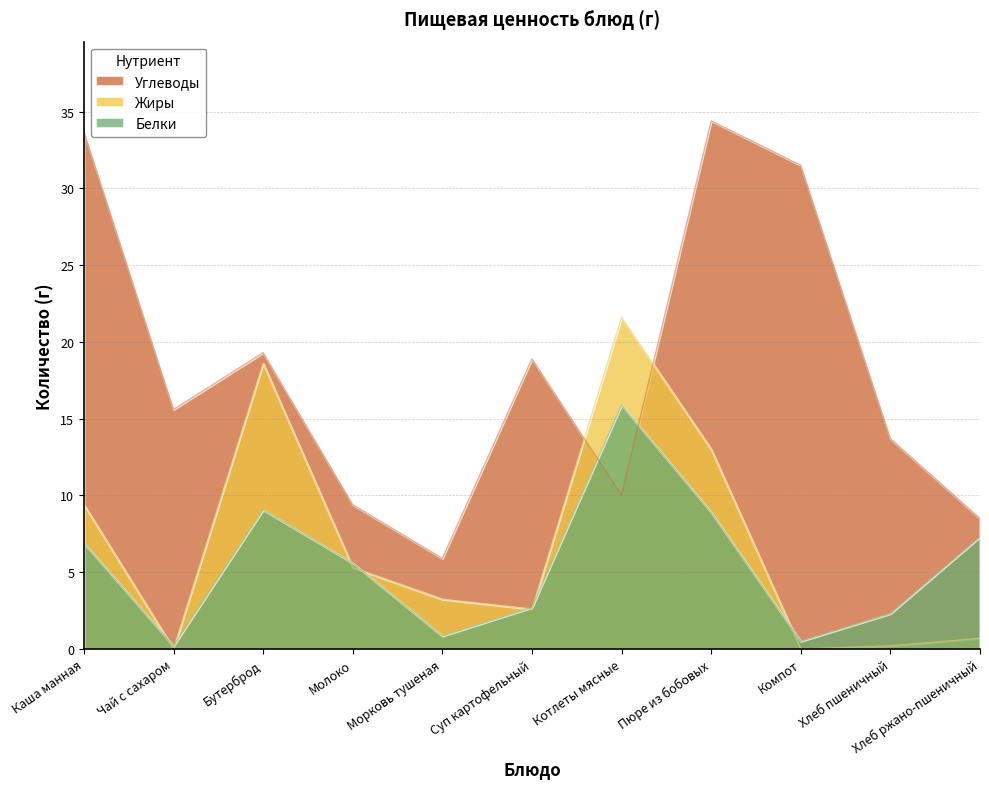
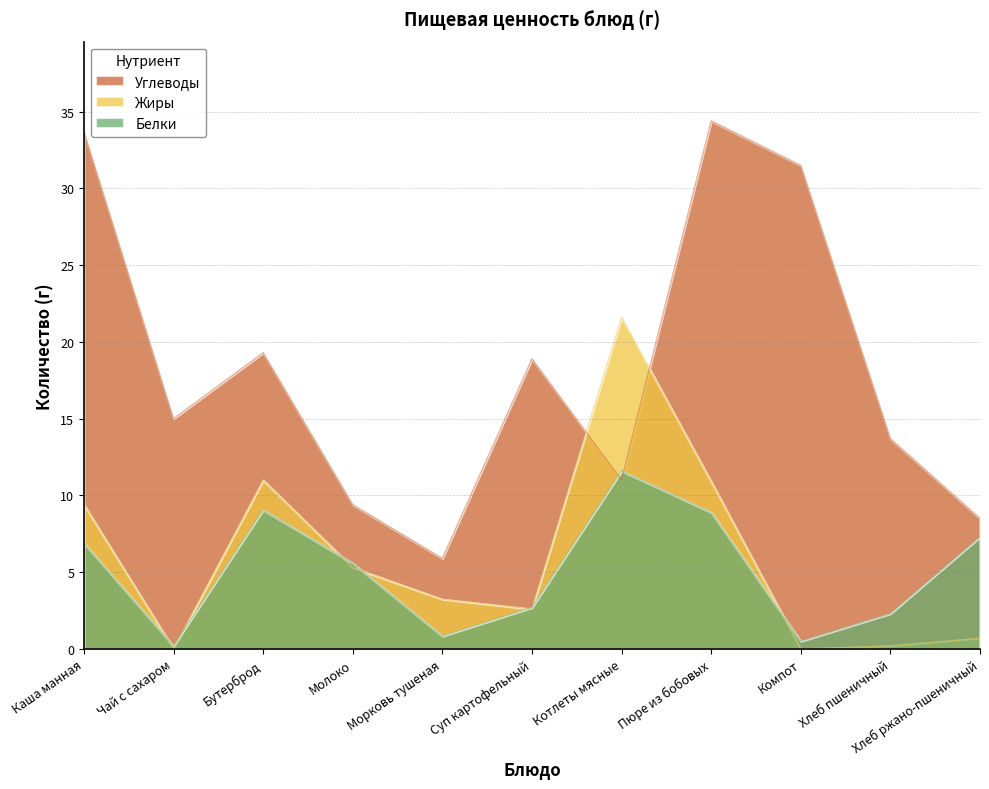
Углеводы, Чай с сахаром: 15.6 -> 15.0
Жиры, Бутерброд: 18.6 -> 11.0
Углеводы, Котлеты мясные: 10 -> 11
Белки, Котлеты мясные: 15.9 -> 11.6
Жиры, Пюре из бобовых: 13.0 -> 10.9
